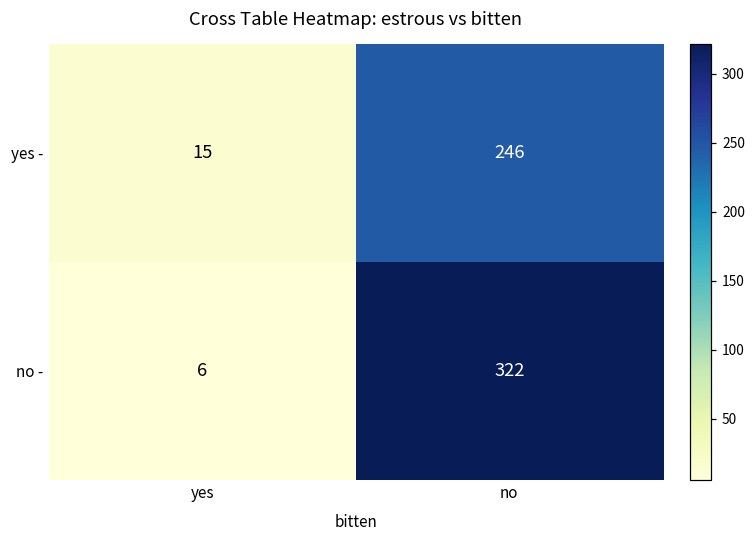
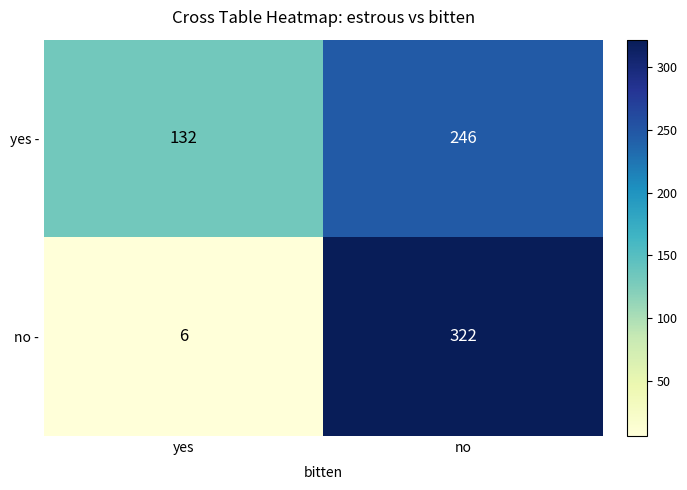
yes -, yes: 15 -> 132
